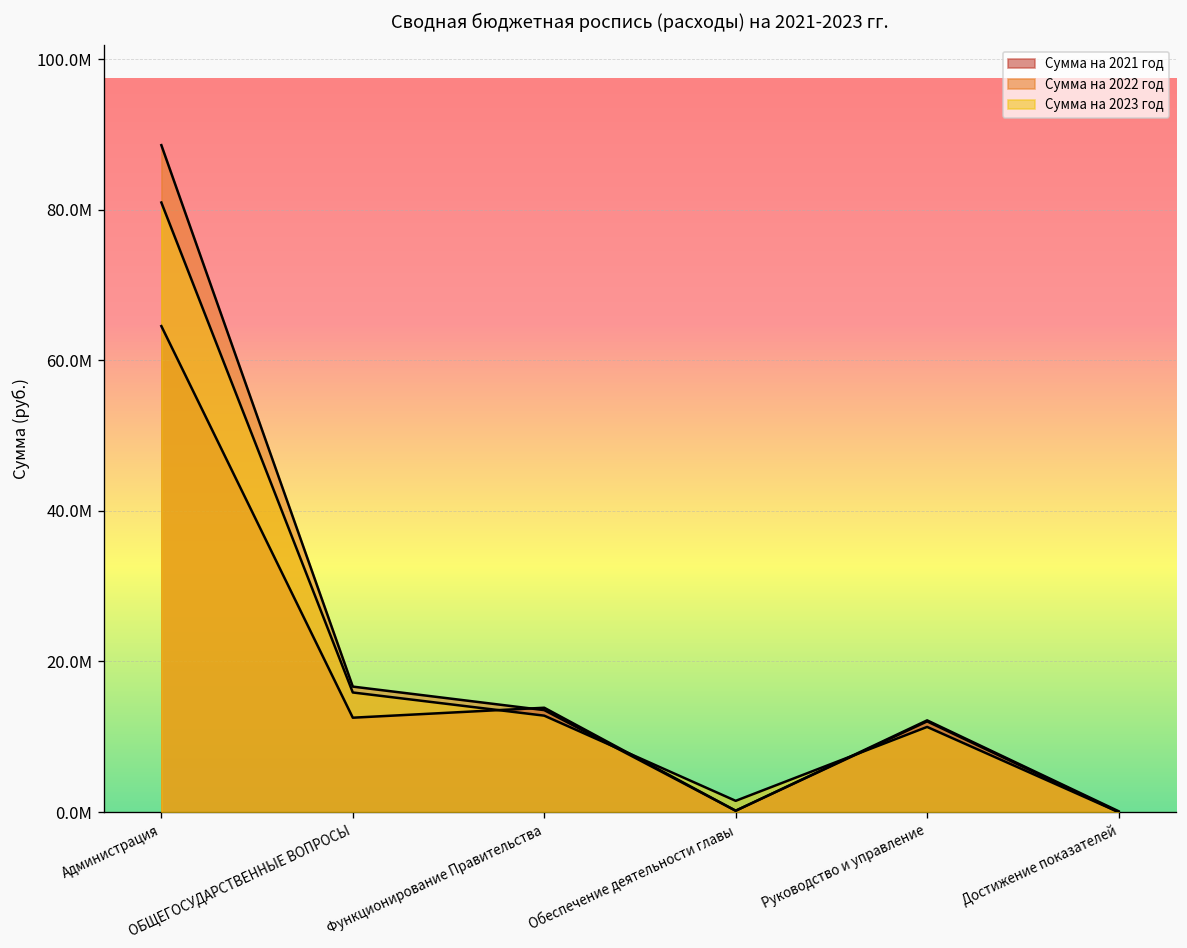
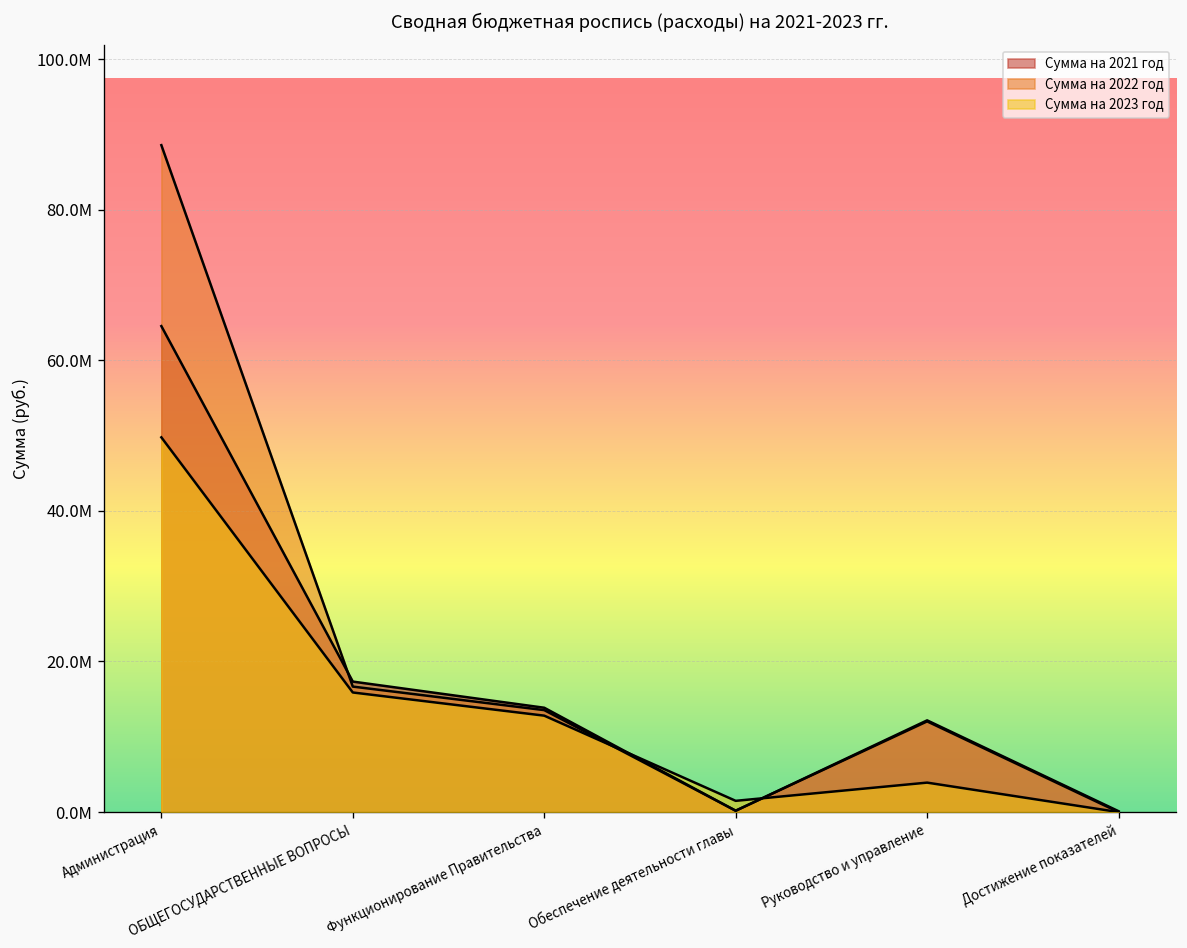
Сумма на 2023 год, Администрация: 81000000 -> 50000000
Сумма на 2021 год, ОБЩЕГОСУДАРСТВЕННЫЕ ВОПРОСЫ: 13000000 -> 17000000
Сумма на 2023 год, Руководство и управление: 11000000 -> 4000000
